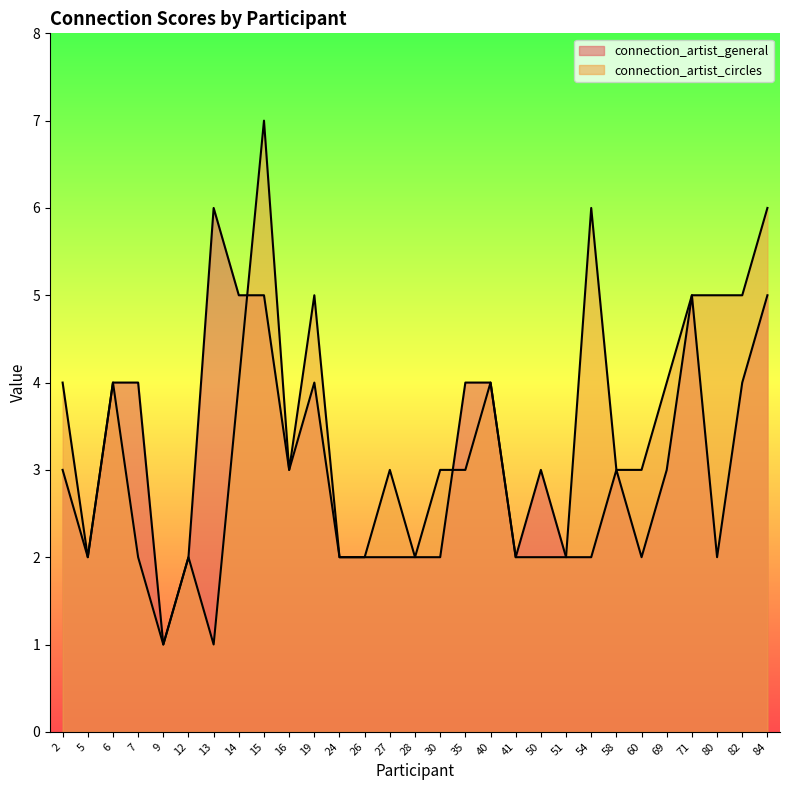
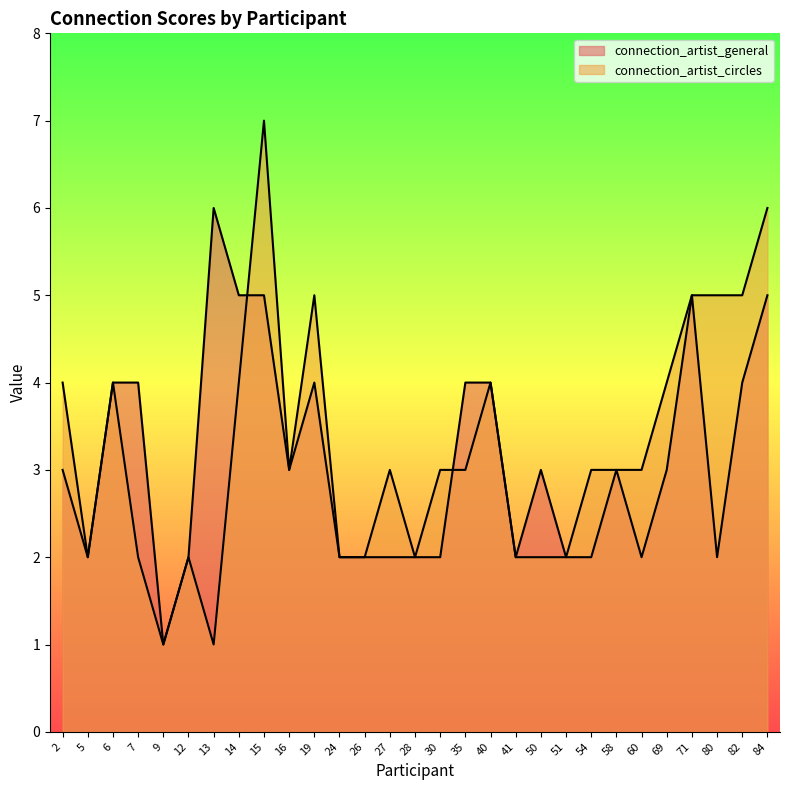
connection_artist_circles, 54: 6 -> 3
